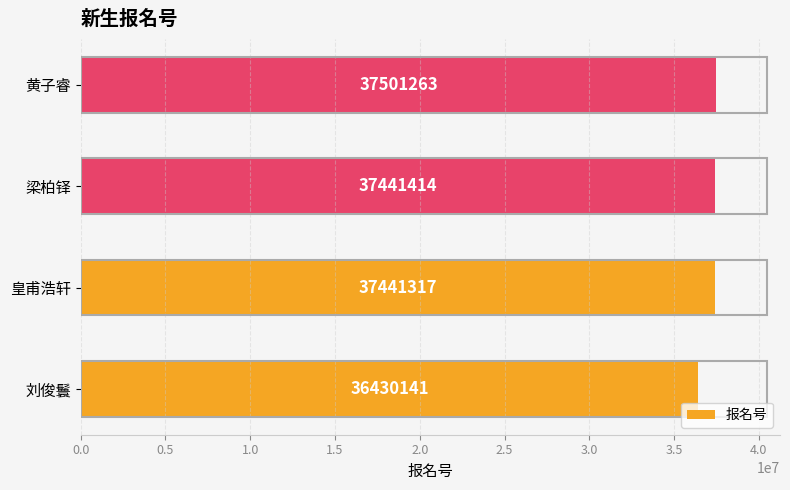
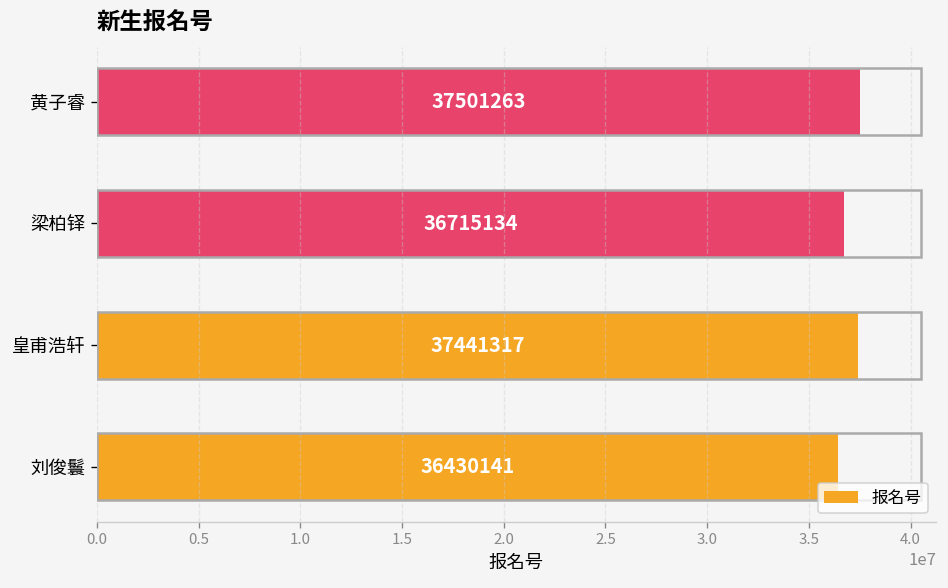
梁柏铎: 37441414 -> 36715134
